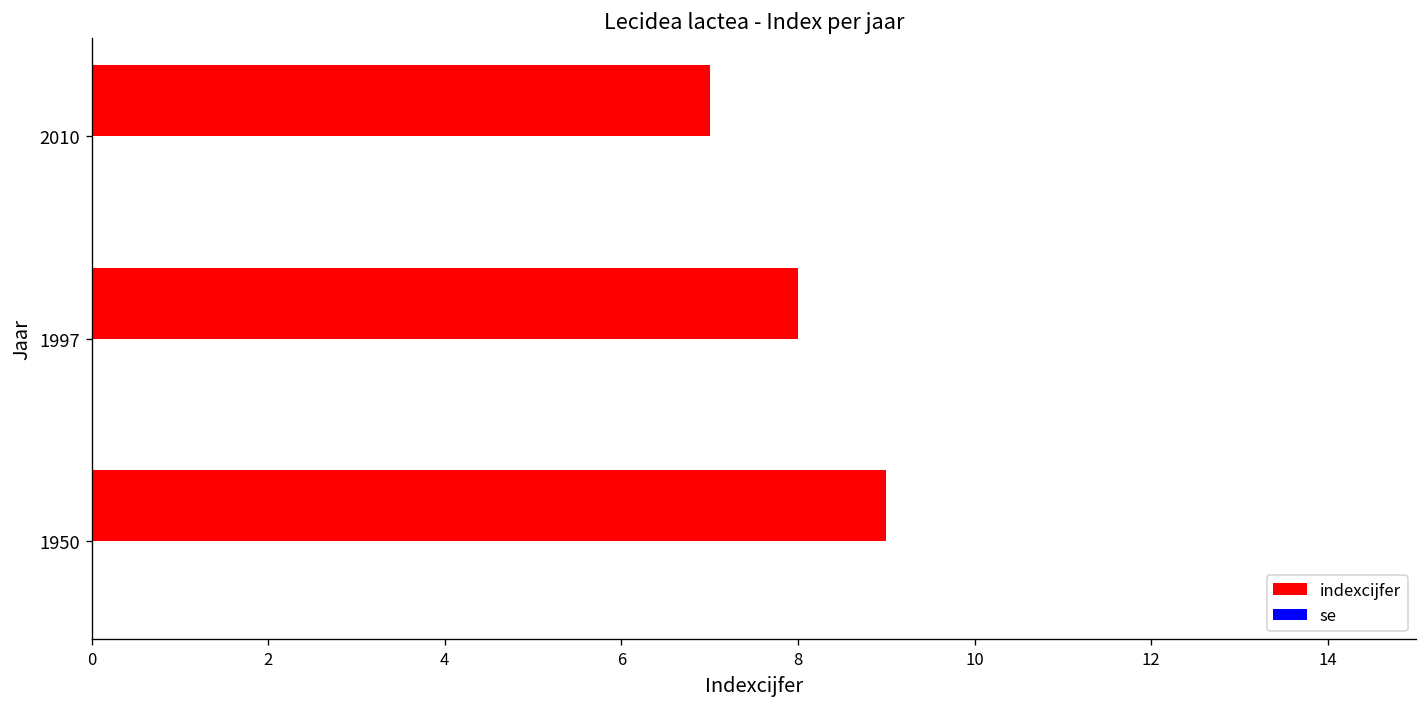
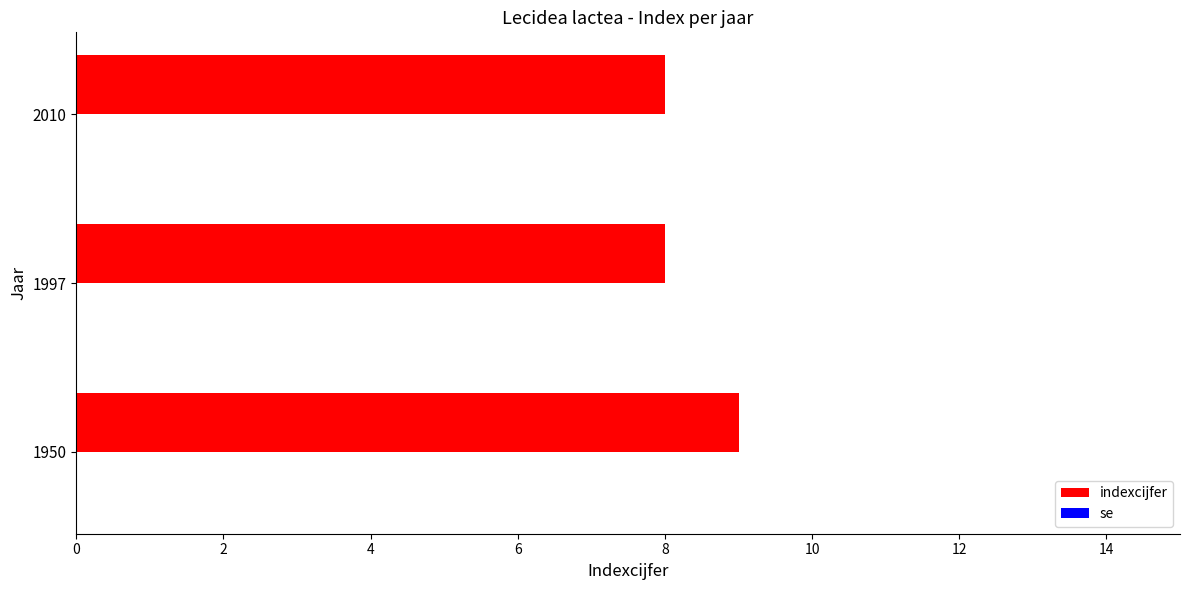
indexcijfer, 2010: 7 -> 8
